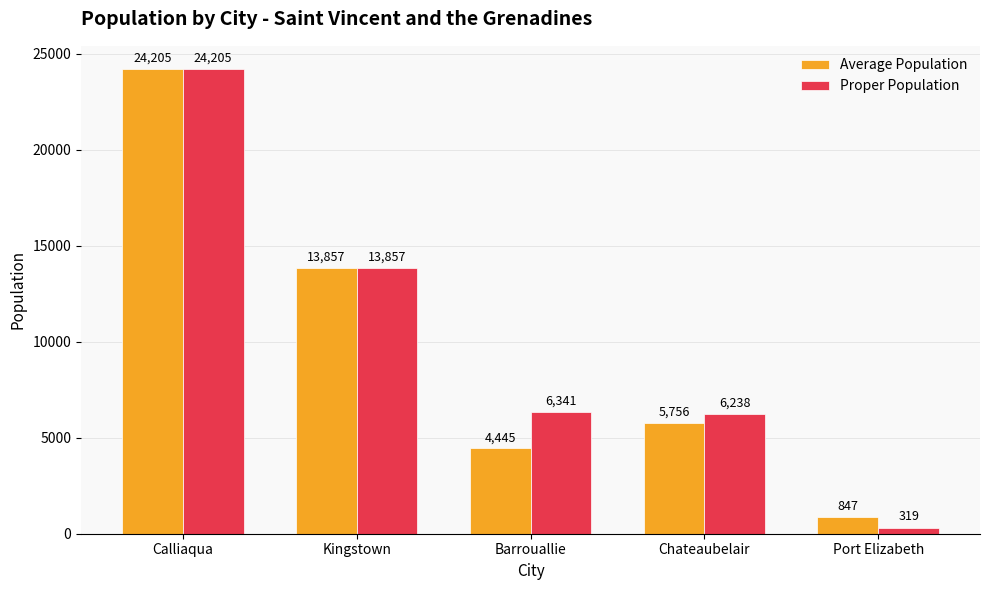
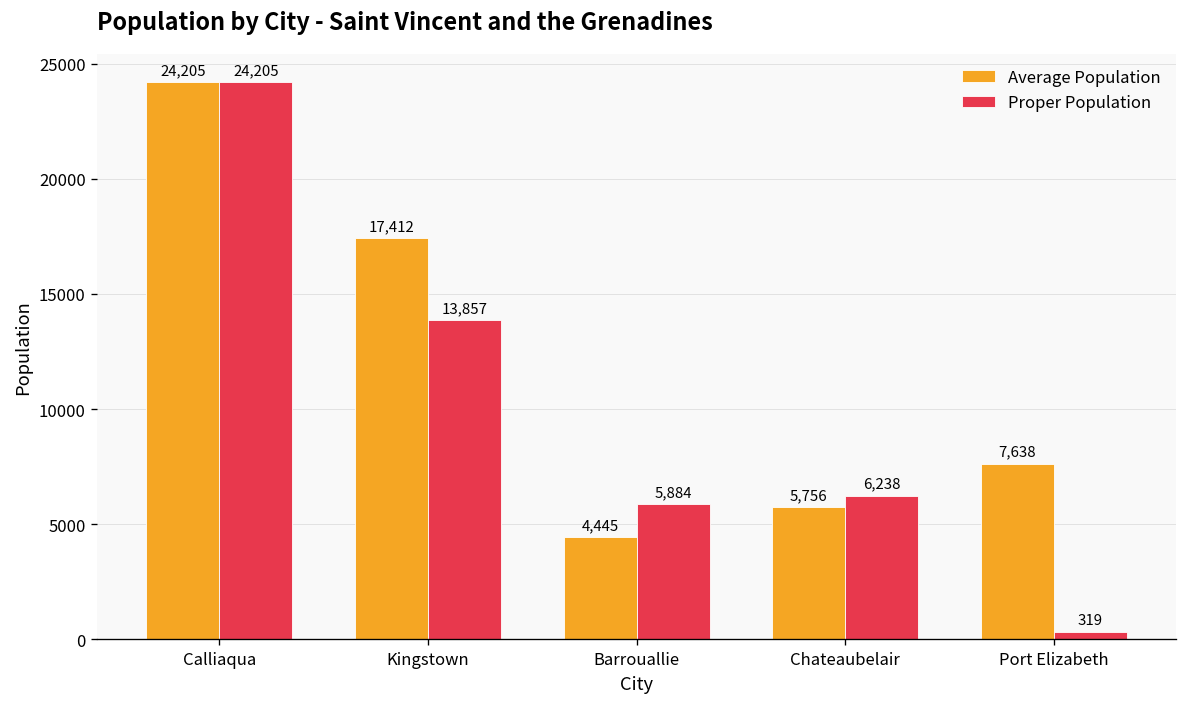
Average Population, Kingstown: 13,857 -> 17,412
Proper Population, Barrouallie: 6,341 -> 5,884
Average Population, Port Elizabeth: 847 -> 7,638
